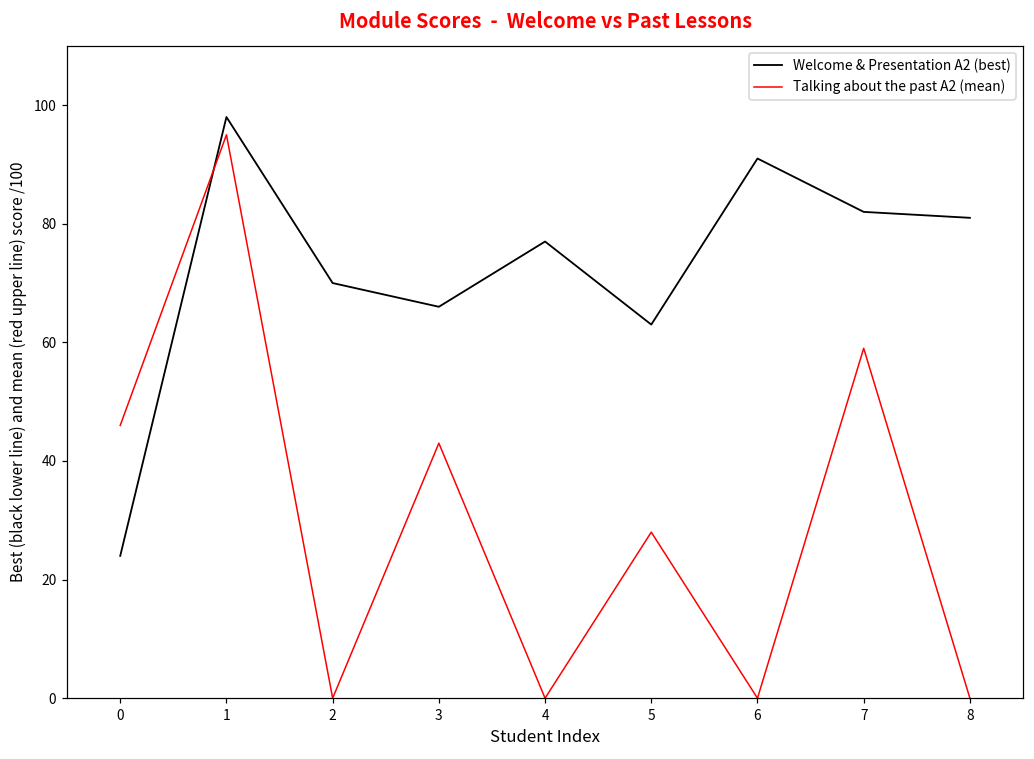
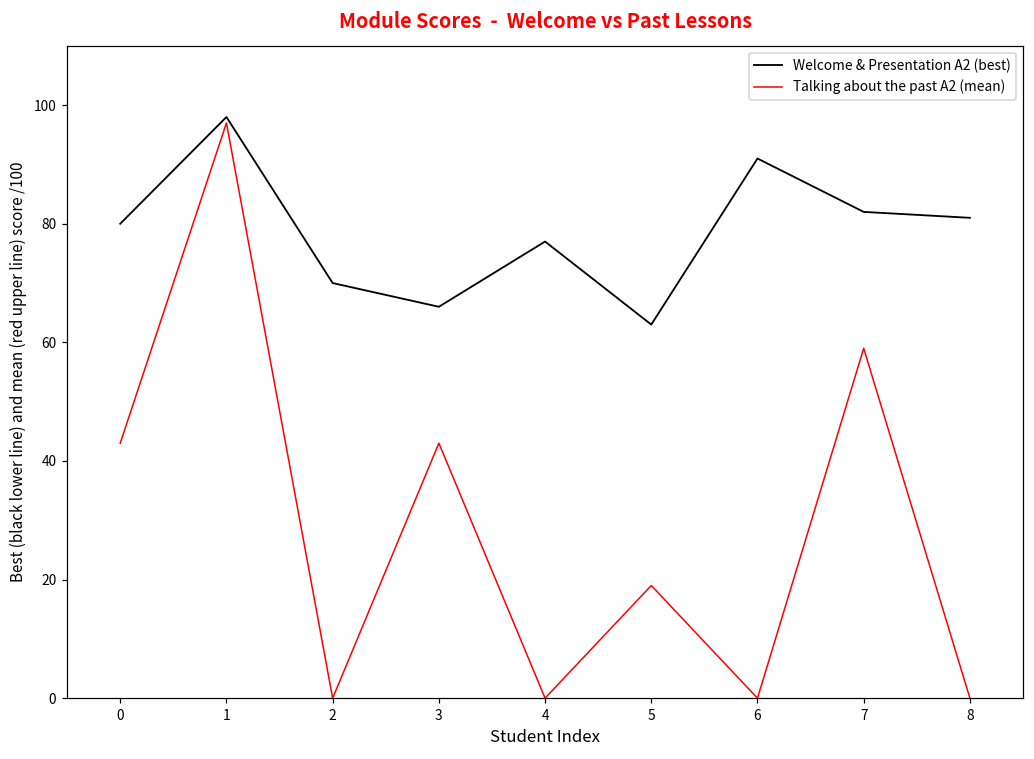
Welcome & Presentation A2 (best), 0: 24 -> 80
Talking about the past A2 (mean), 0: 46 -> 43
Talking about the past A2 (mean), 1: 95 -> 97
Talking about the past A2 (mean), 5: 28 -> 19
